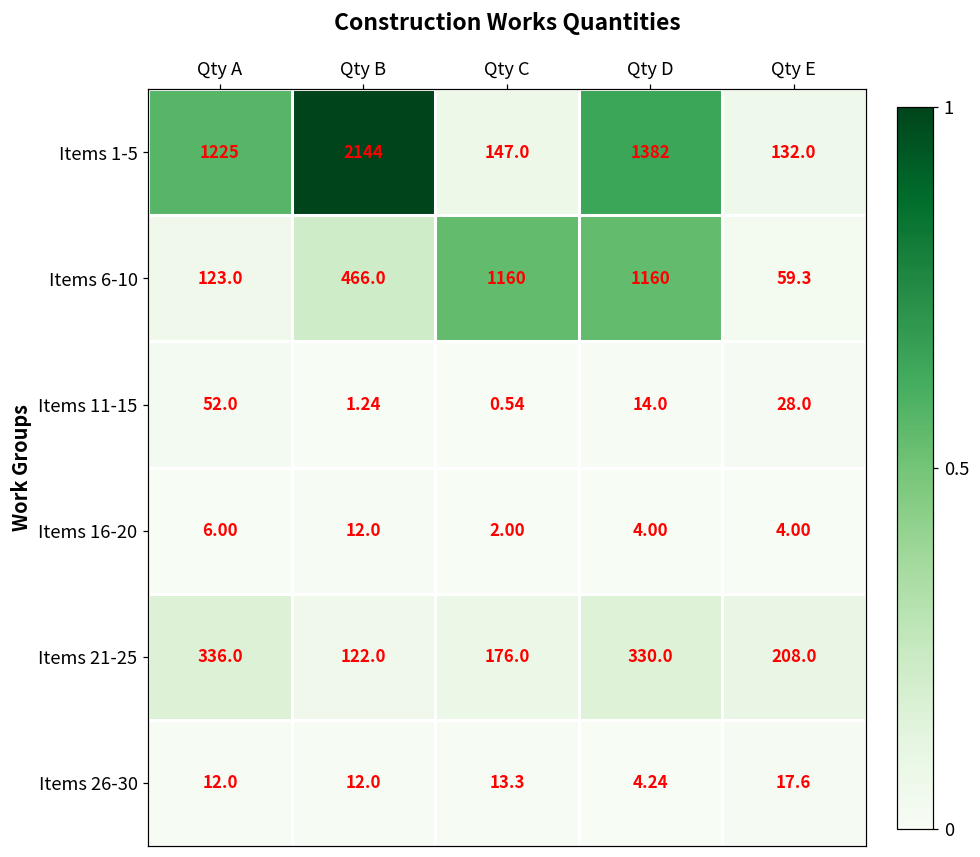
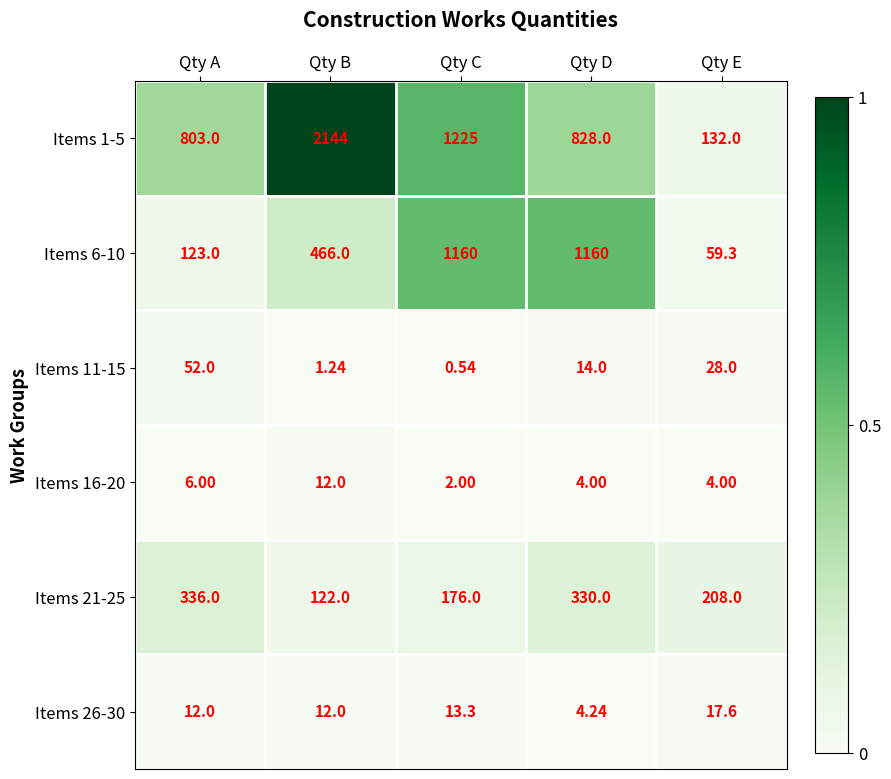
Items 1-5, Qty A: 1225 -> 803.0
Items 1-5, Qty C: 147.0 -> 1225
Items 1-5, Qty D: 1382 -> 828.0
